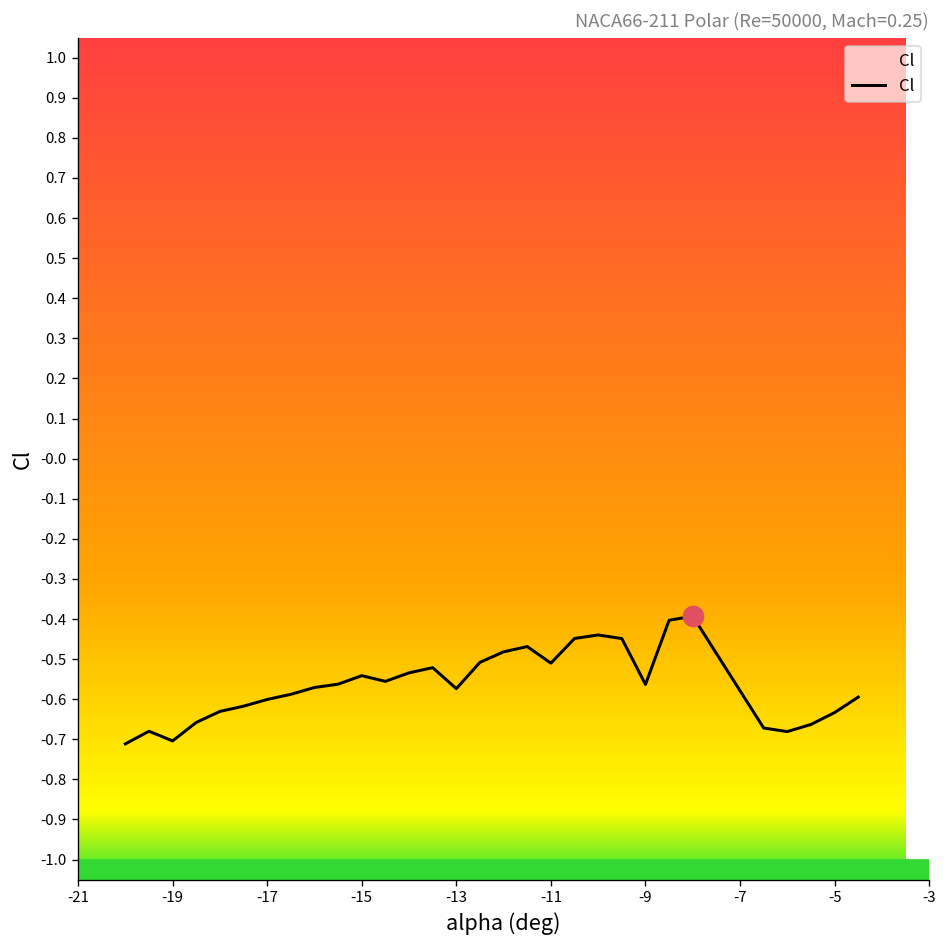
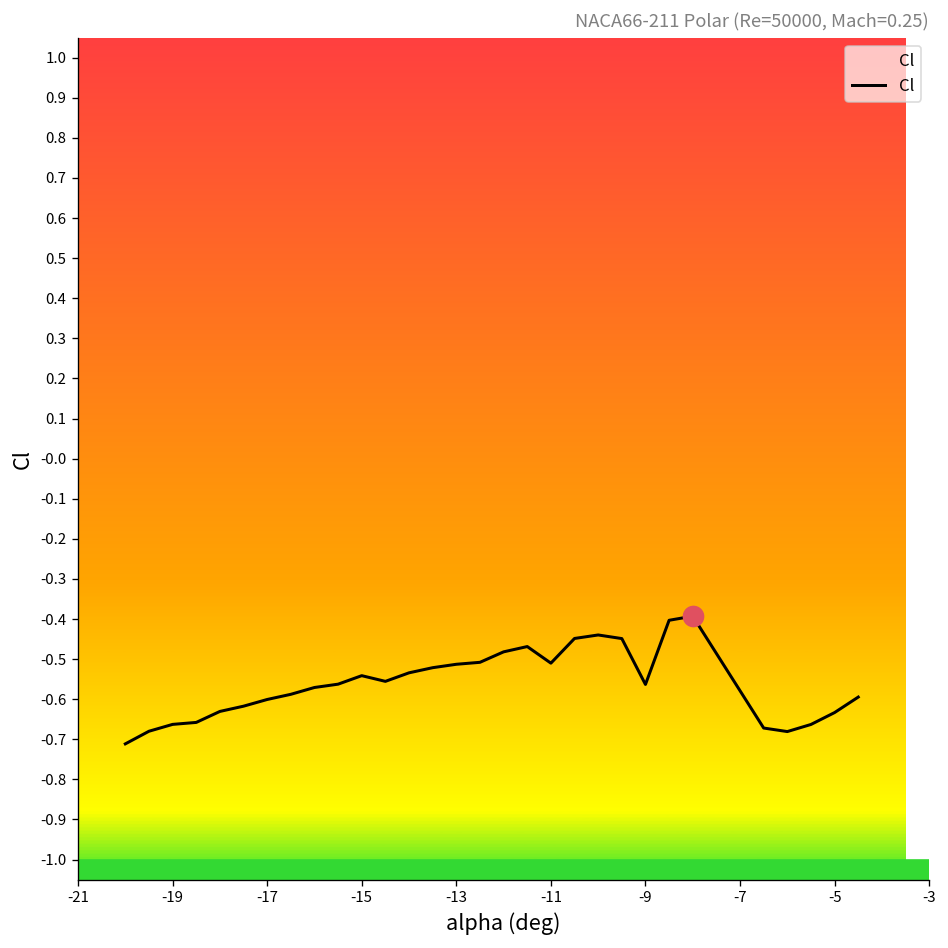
Cl, -19: -0.70 -> -0.66
Cl, -13: -0.57 -> -0.51
